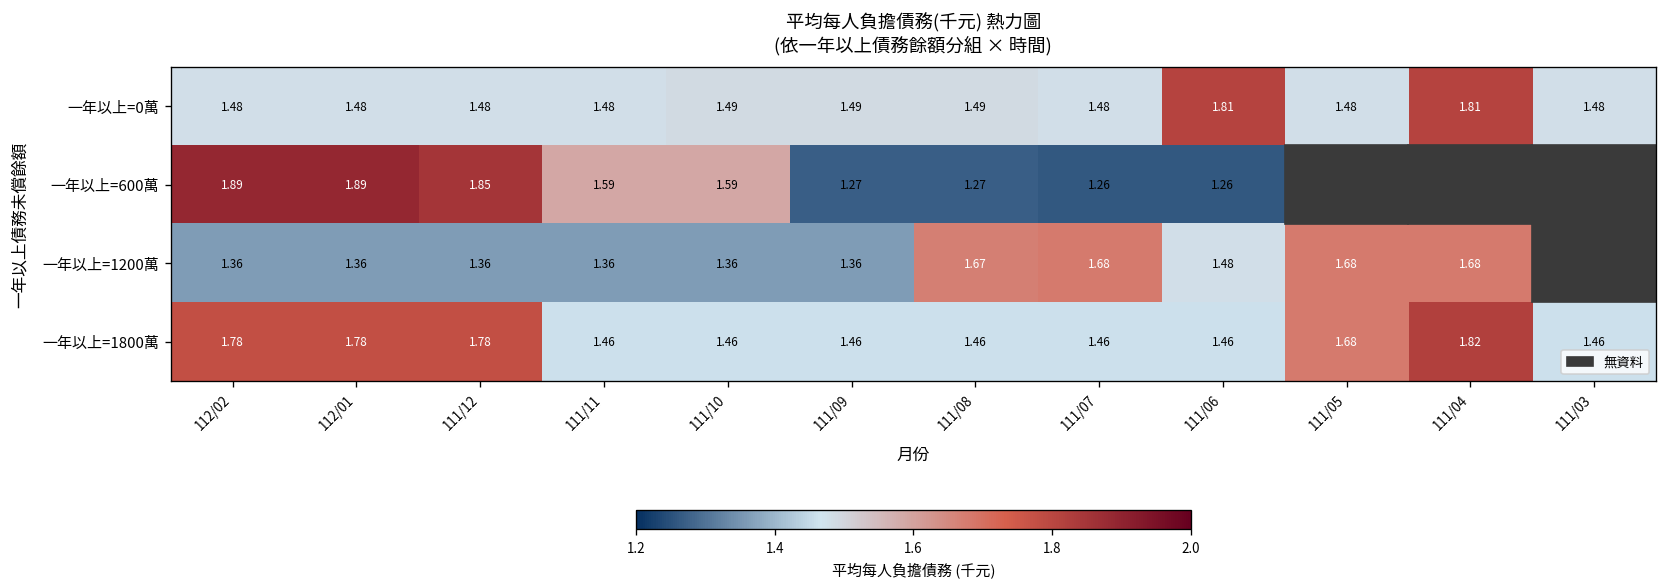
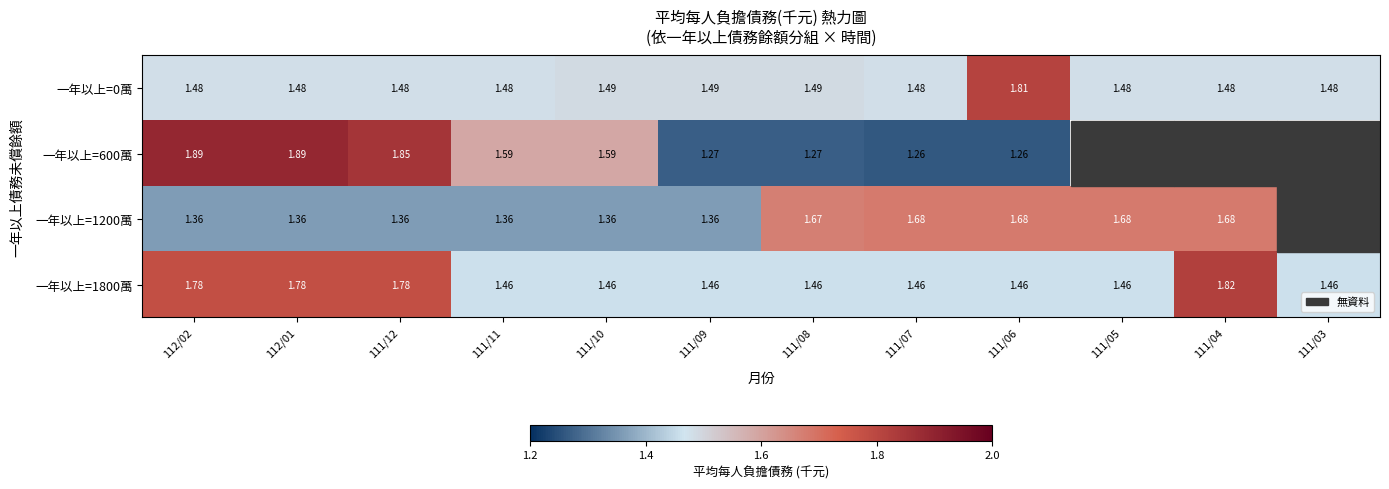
一年以上=0萬, 111/04: 1.81 -> 1.48
一年以上=1200萬, 111/06: 1.48 -> 1.68
一年以上=1800萬, 111/05: 1.68 -> 1.46
